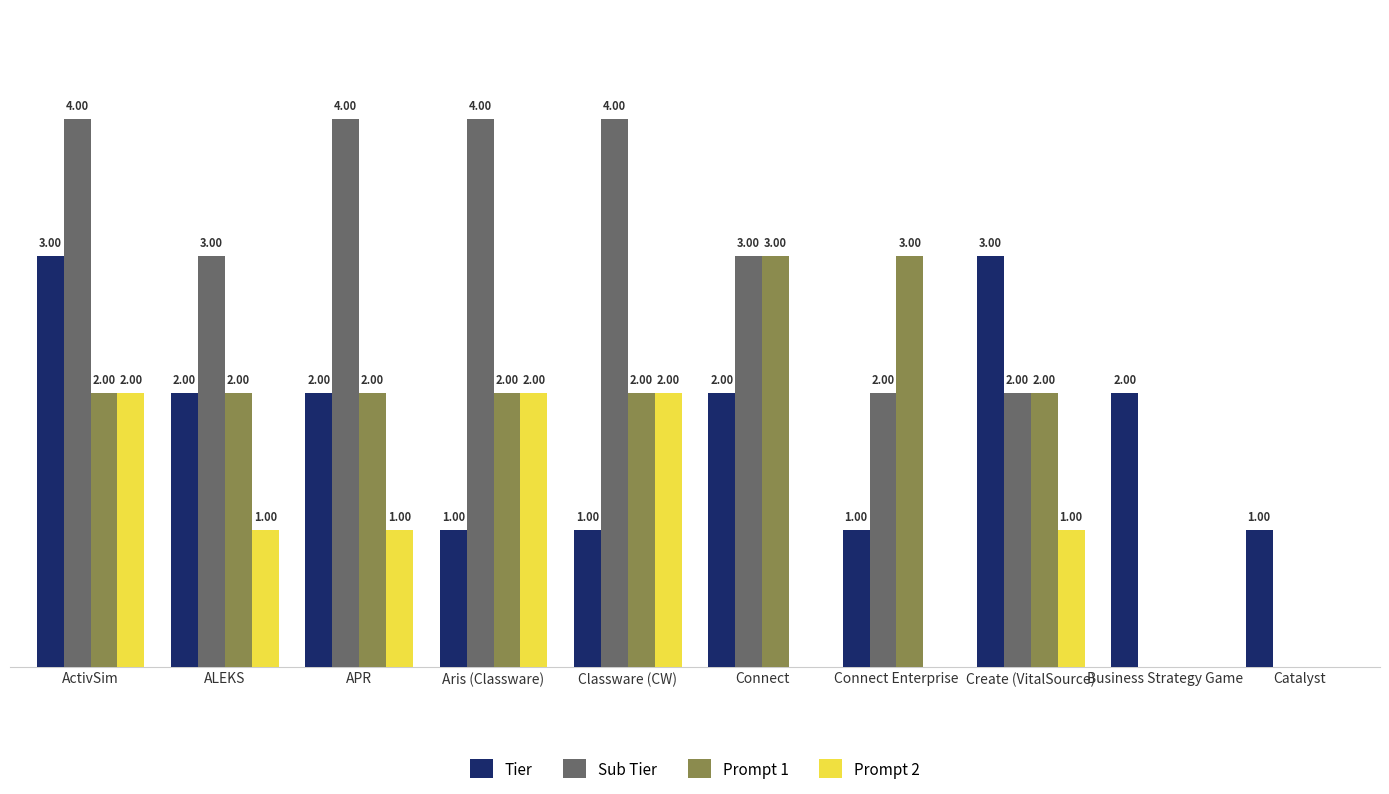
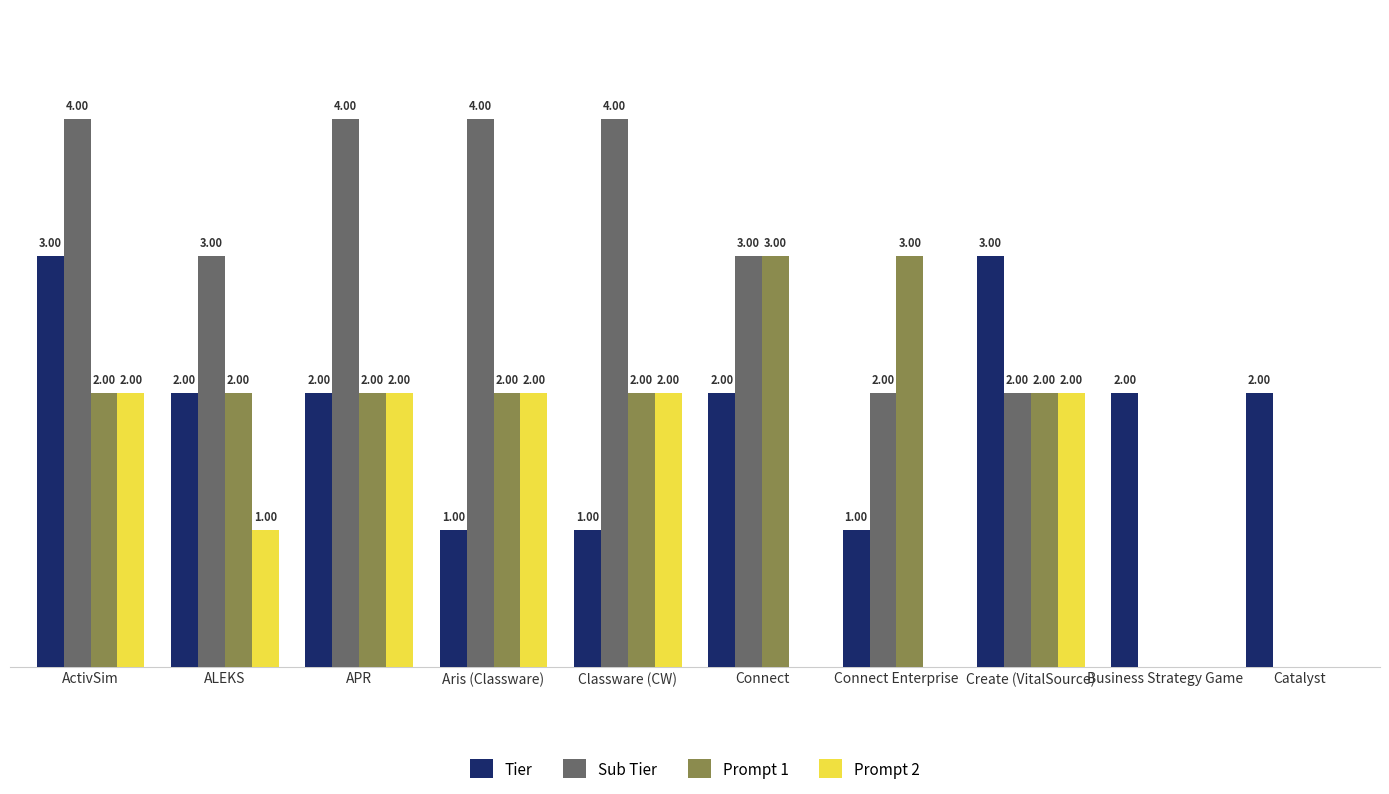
Prompt 2, APR: 1.00 -> 2.00
Prompt 2, Create (VitalSource): 1.00 -> 2.00
Tier, Catalyst: 1.00 -> 2.00
